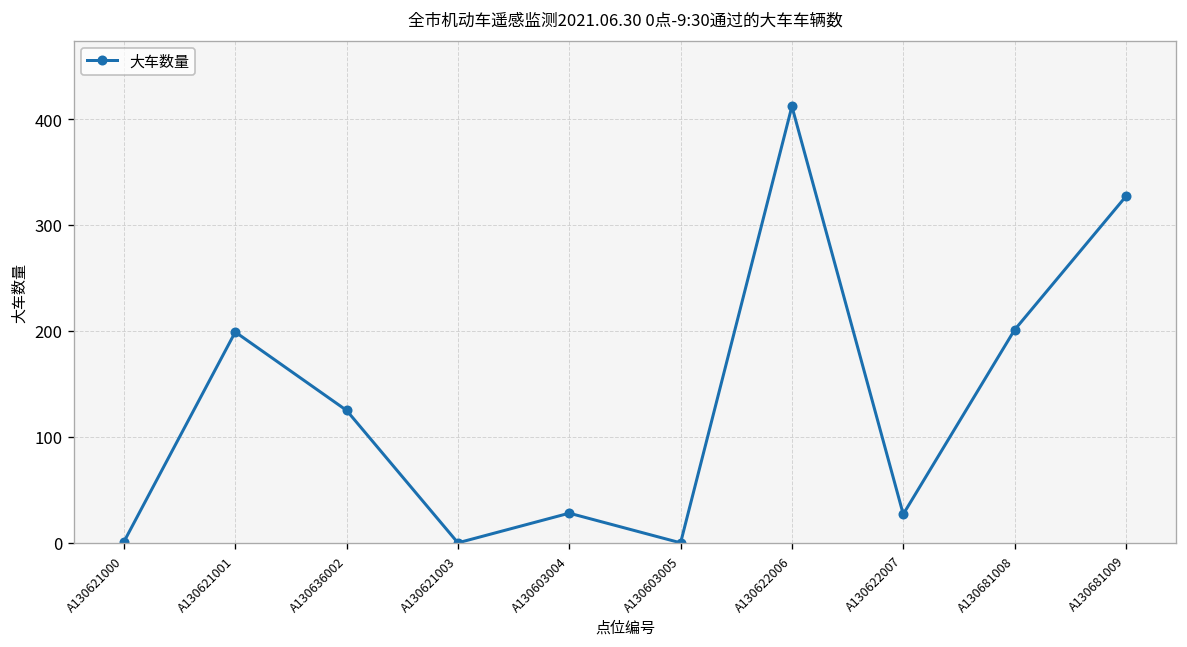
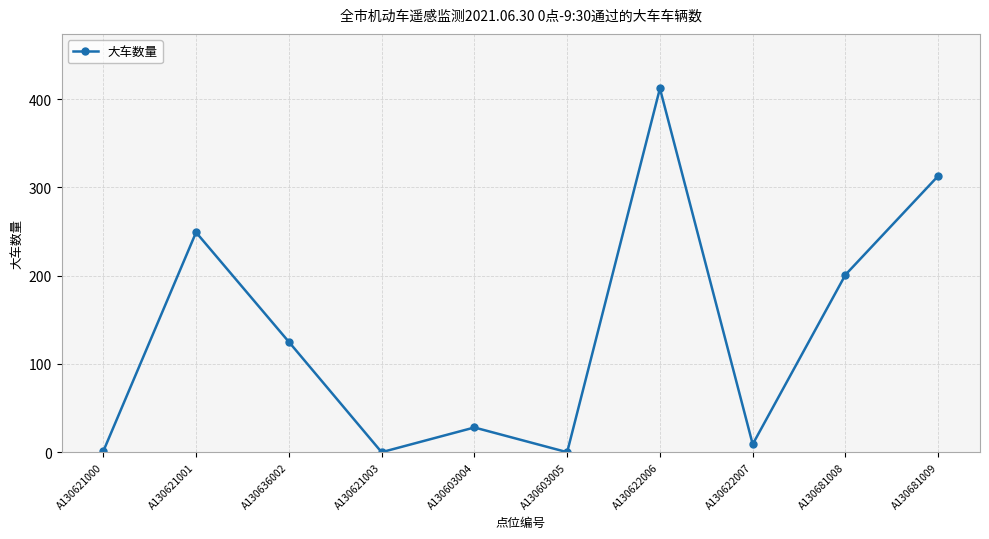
A130621001: 200 -> 250
A130622007: 30 -> 10
A130681009: 330 -> 310
